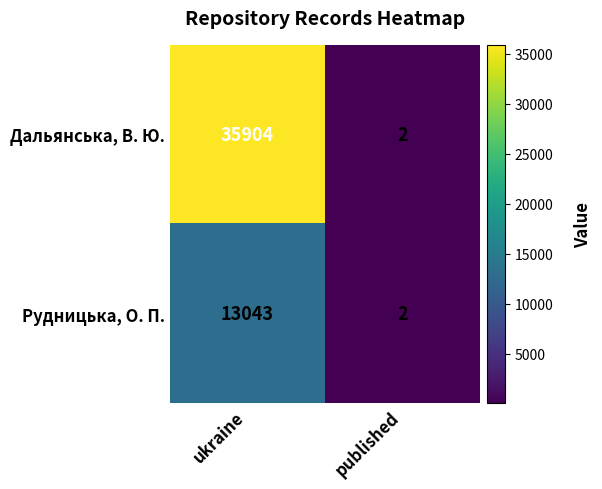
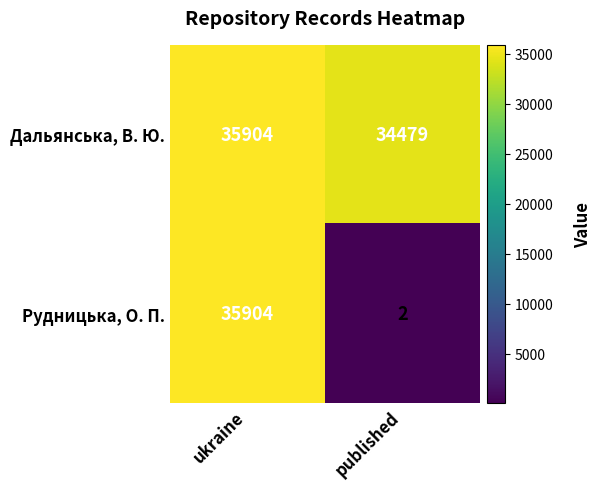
Дальянська, В. Ю., published: 2 -> 34479
Рудницька, О. П., ukraine: 13043 -> 35904
